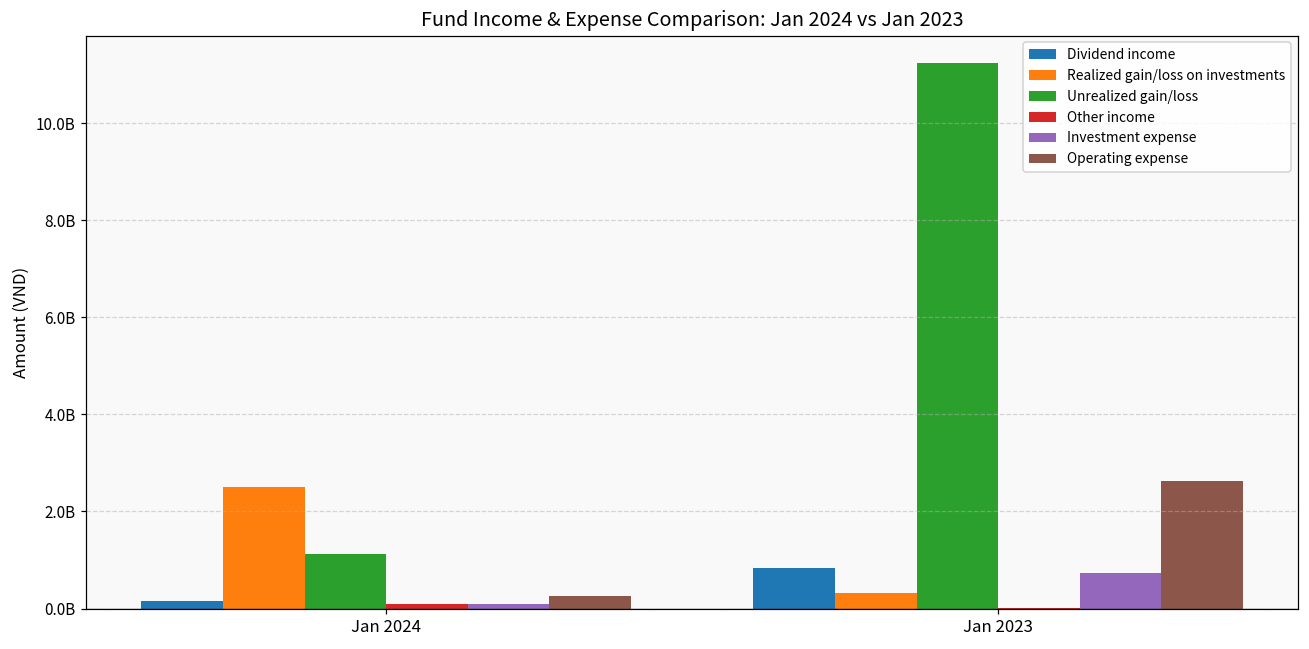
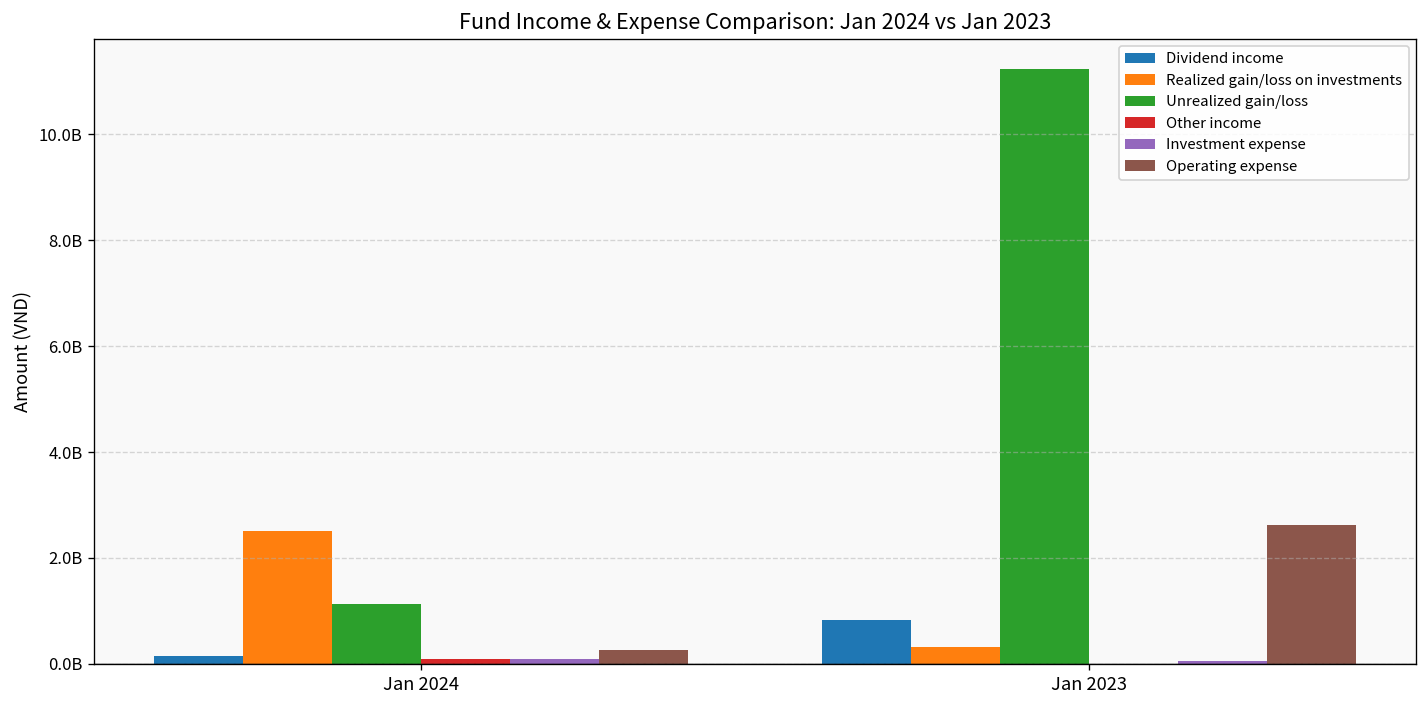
Investment expense, Jan 2023: 700000000 -> 100000000
